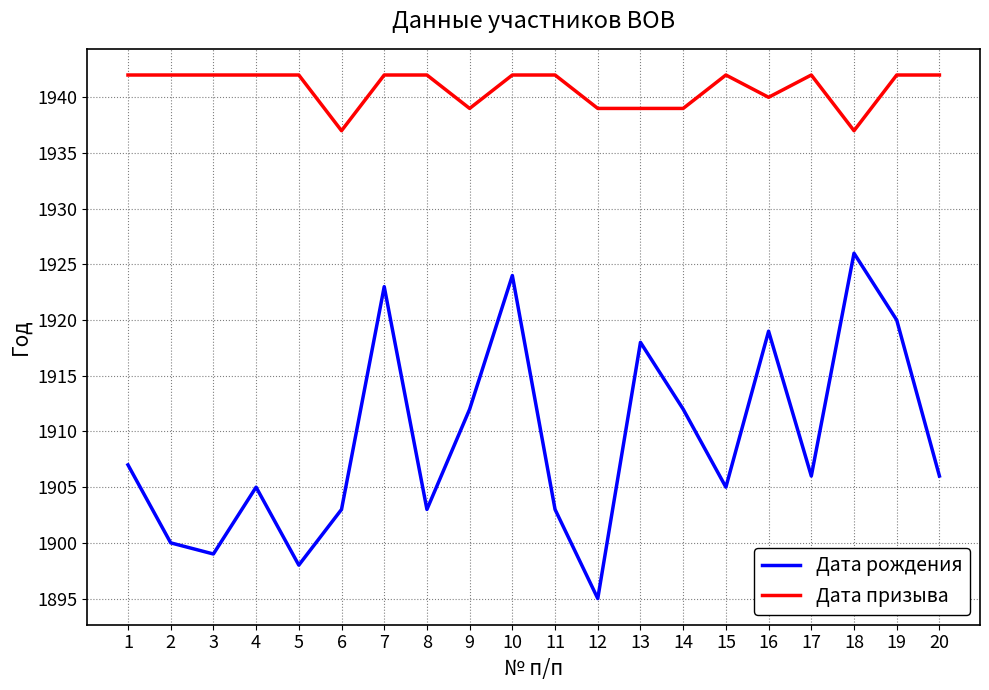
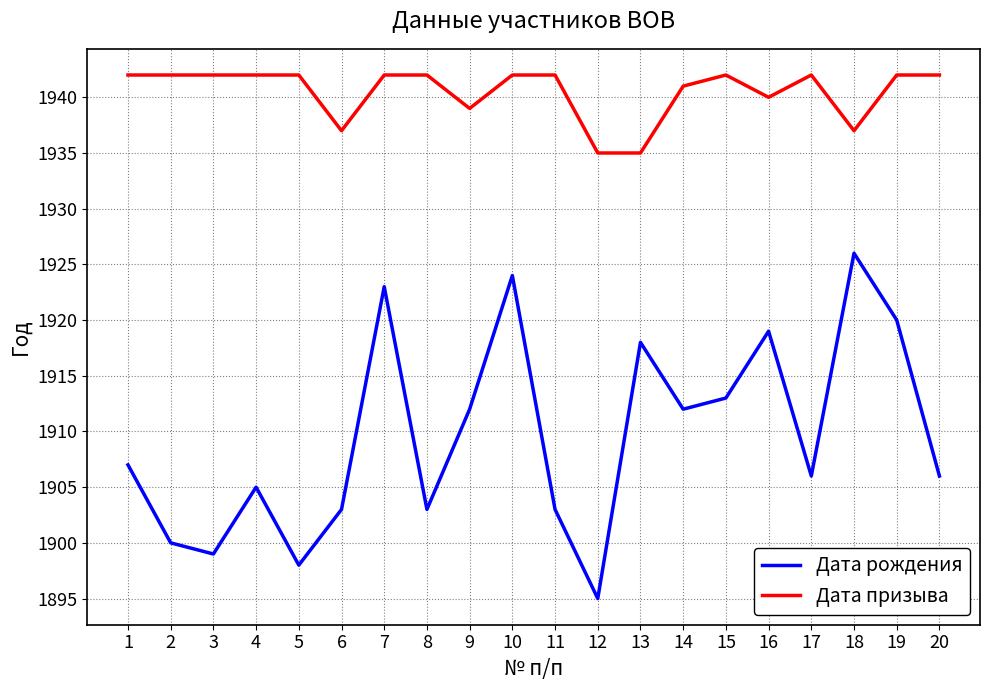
Дата призыва, 12: 1939 -> 1935
Дата призыва, 13: 1939 -> 1935
Дата призыва, 14: 1939 -> 1941
Дата рождения, 15: 1905 -> 1913
